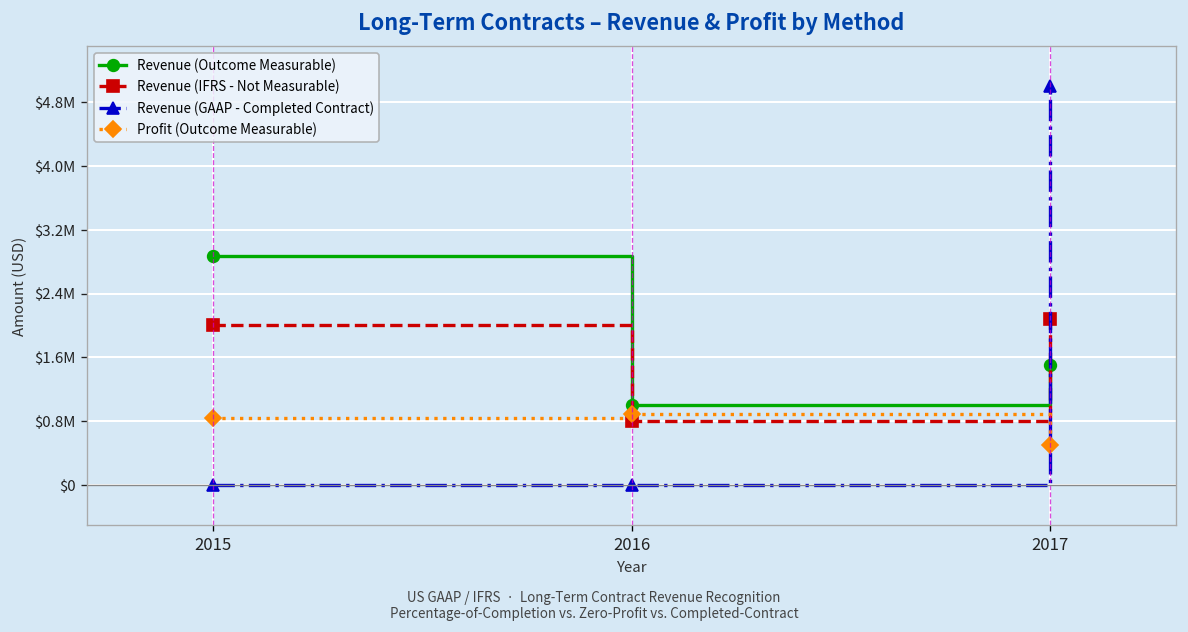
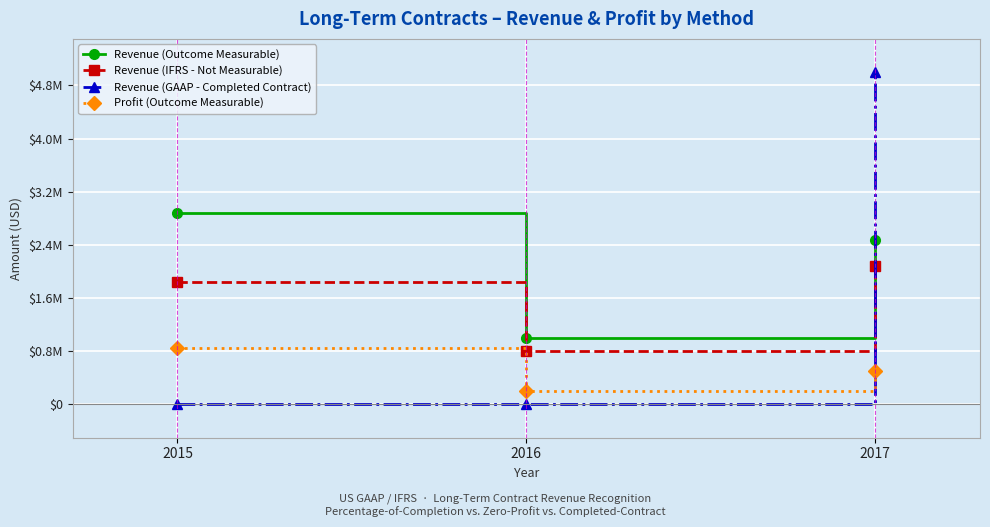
Revenue (IFRS - Not Measurable), 2015: $2000000 -> $1800000
Profit (Outcome Measurable), 2016: $900000 -> $200000
Revenue (Outcome Measurable), 2017: $1500000 -> $2500000
